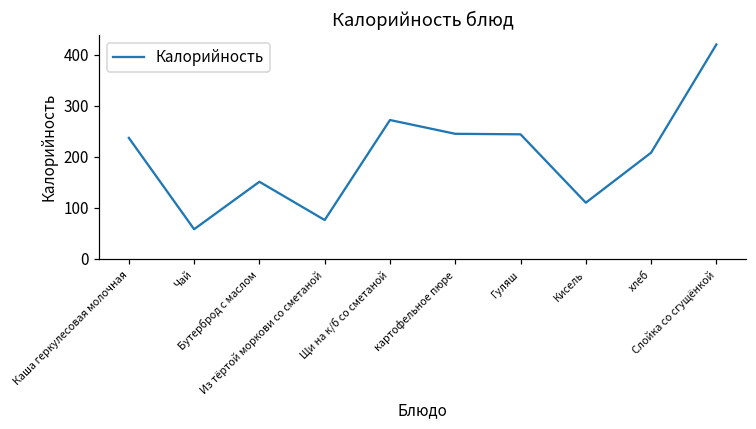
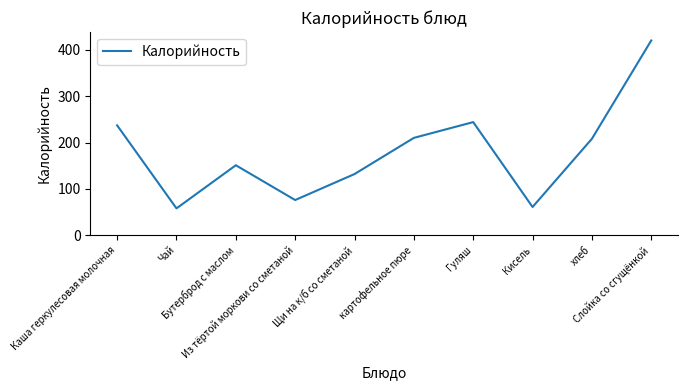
Щи на к/б со сметаной: 270 -> 130
картофельное пюре: 250 -> 210
Кисель: 110 -> 60
